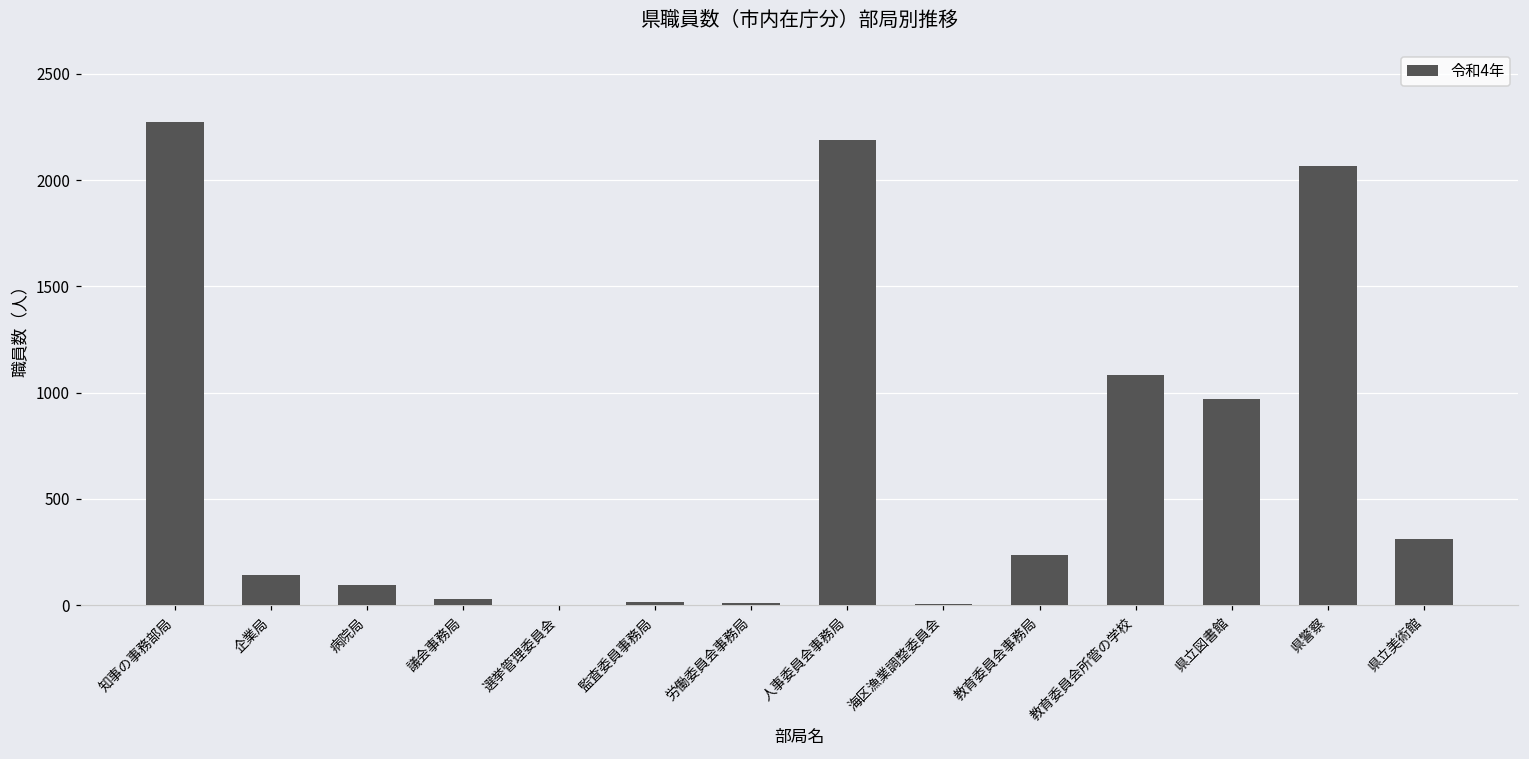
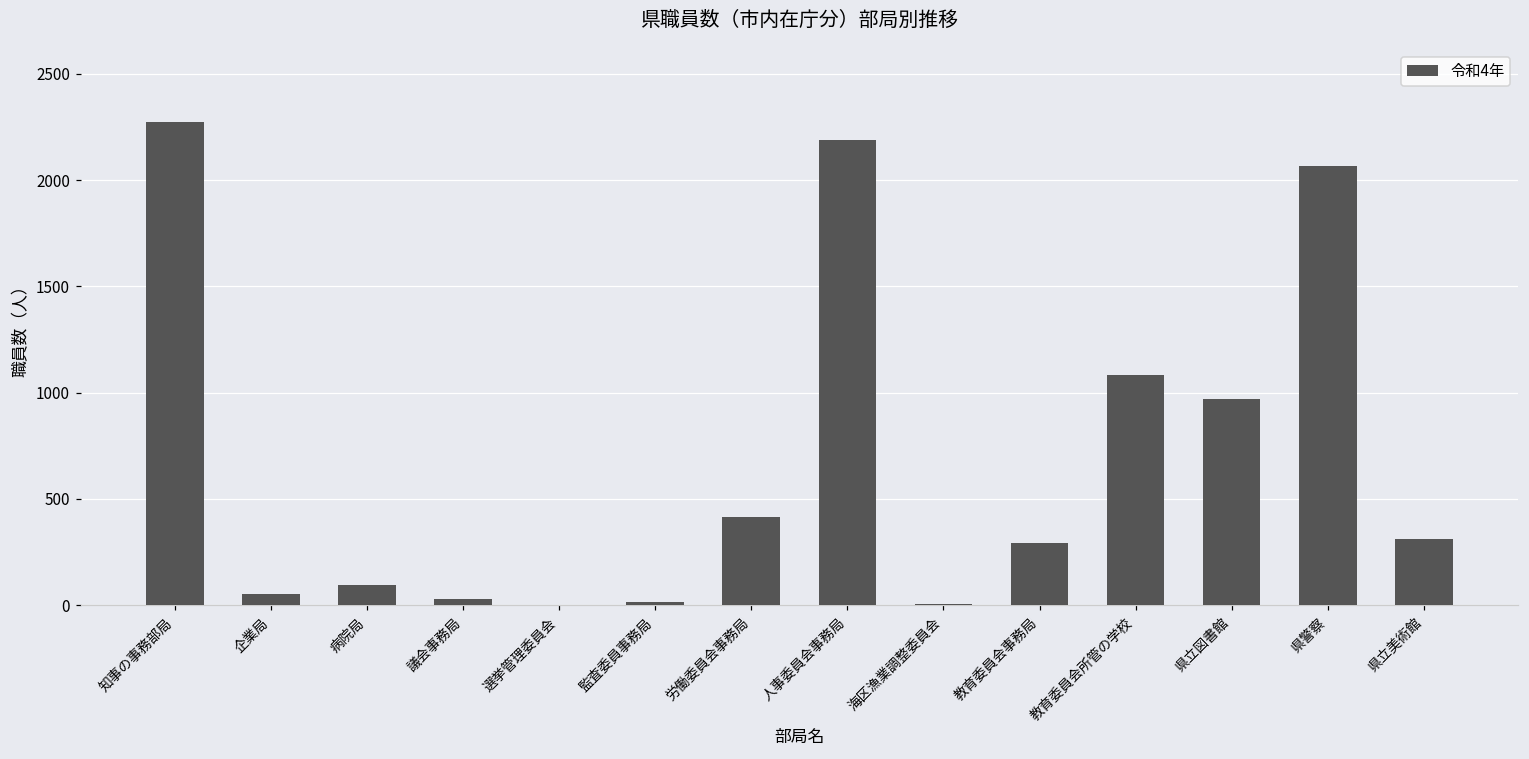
企業局: 140 -> 50
労働委員会事務局: 10 -> 410
教育委員会事務局: 240 -> 290
